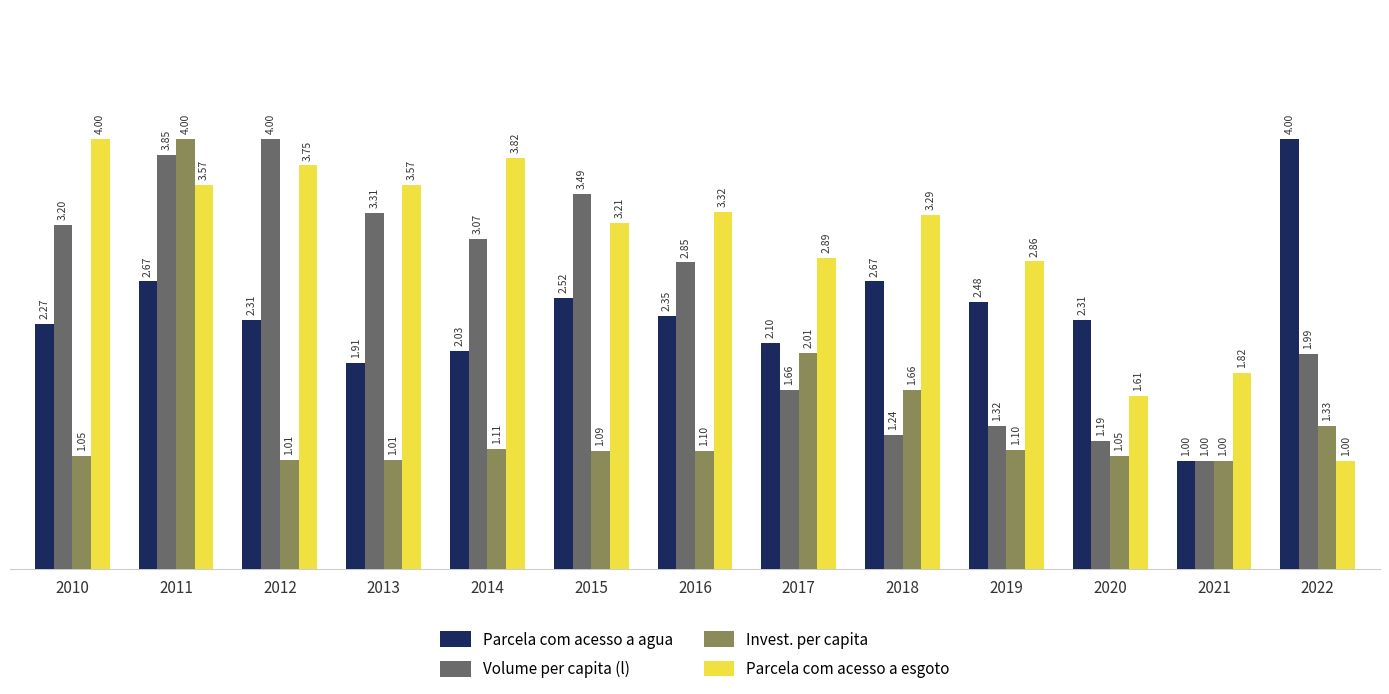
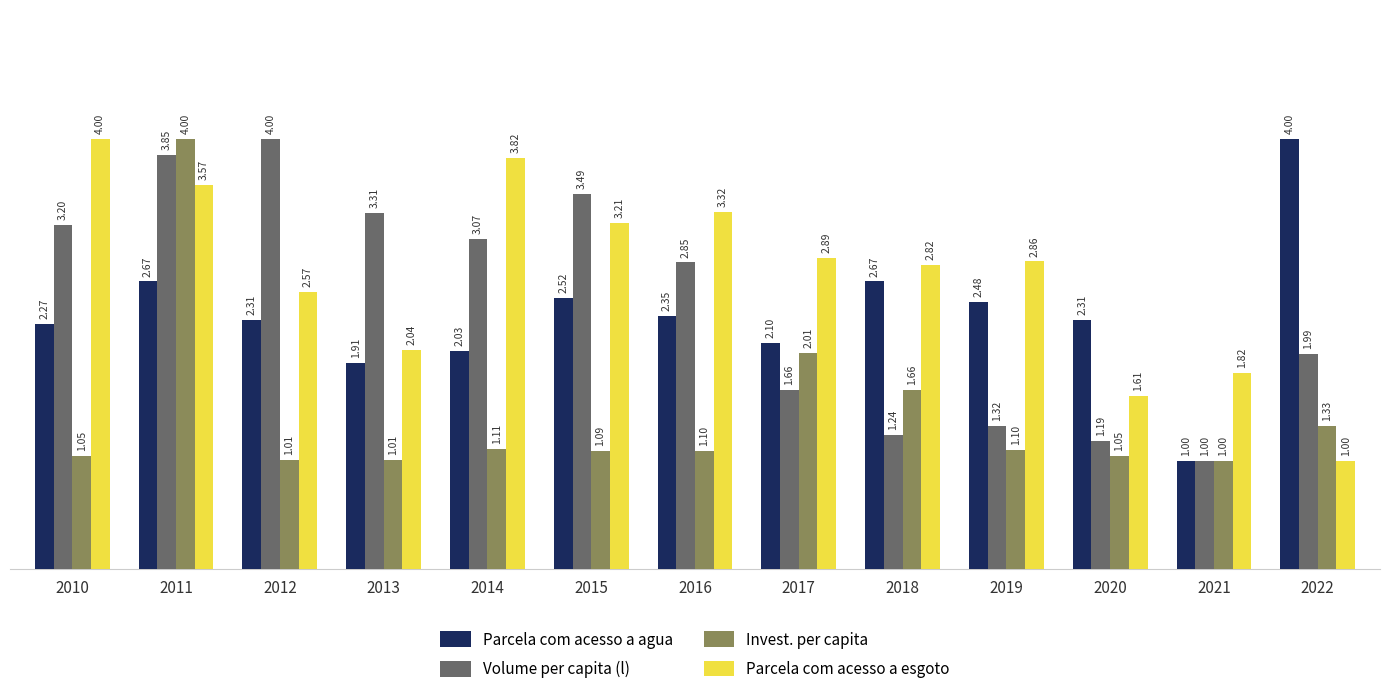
Parcela com acesso a esgoto, 2012: 3.75 -> 2.57
Parcela com acesso a esgoto, 2013: 3.57 -> 2.04
Parcela com acesso a esgoto, 2018: 3.29 -> 2.82
